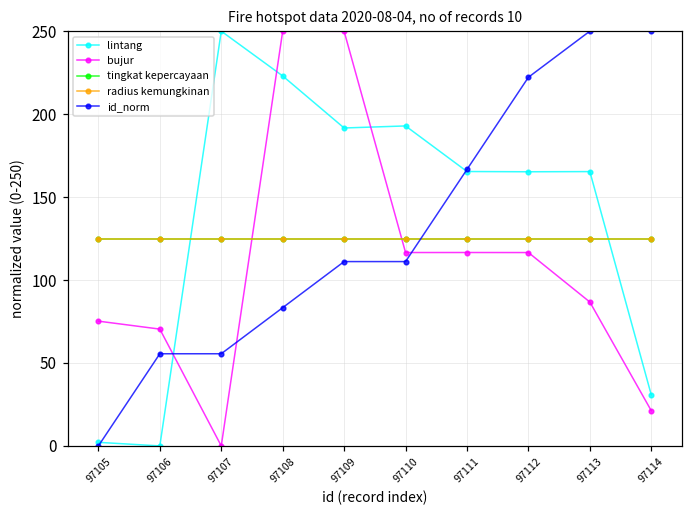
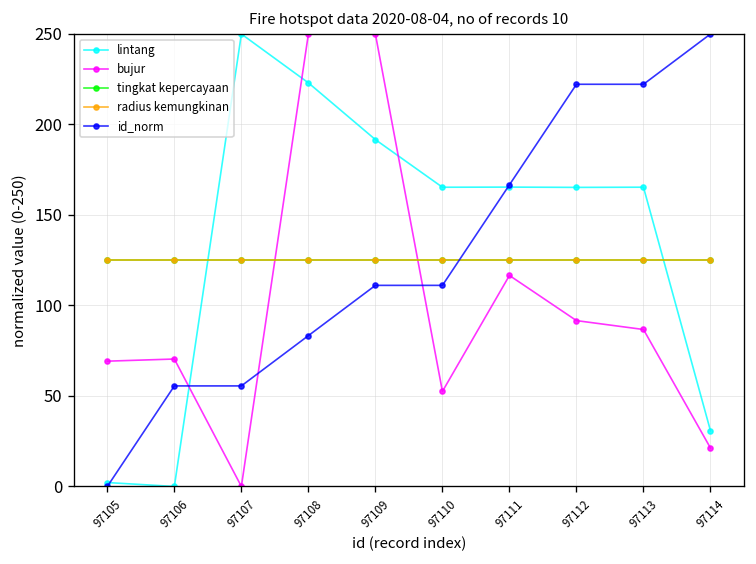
bujur, 97105: 75 -> 69
lintang, 97110: 193 -> 165
bujur, 97110: 117 -> 53
bujur, 97112: 117 -> 92
id_norm, 97113: 250 -> 222
